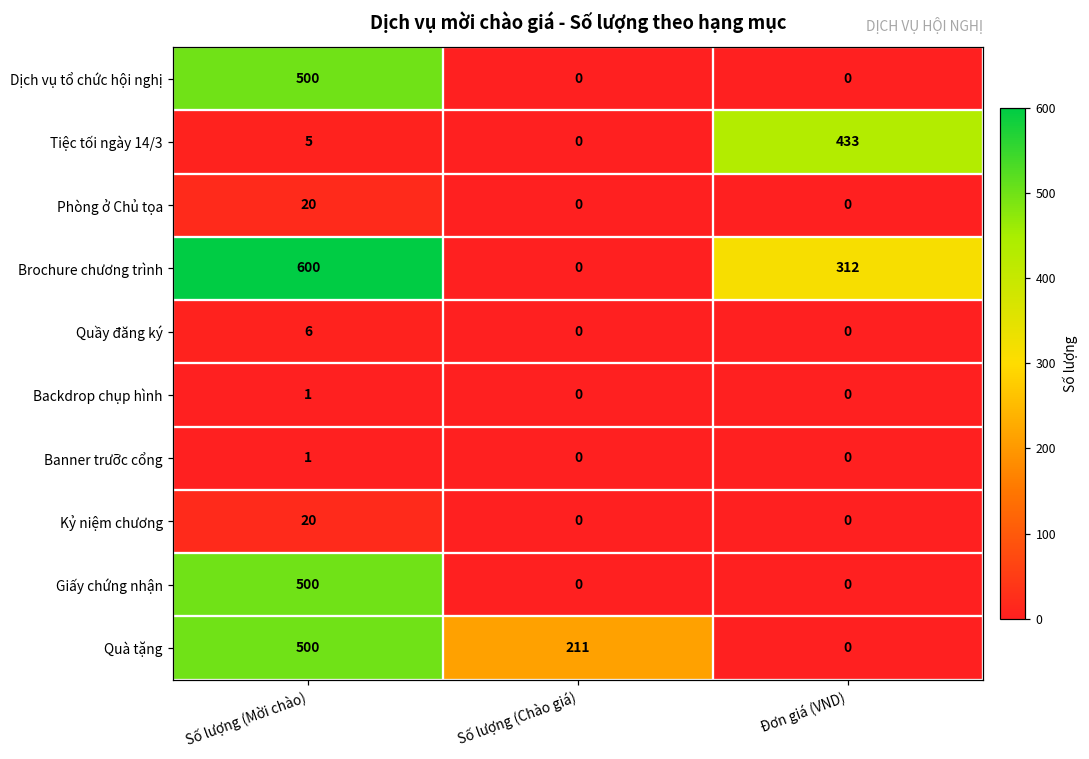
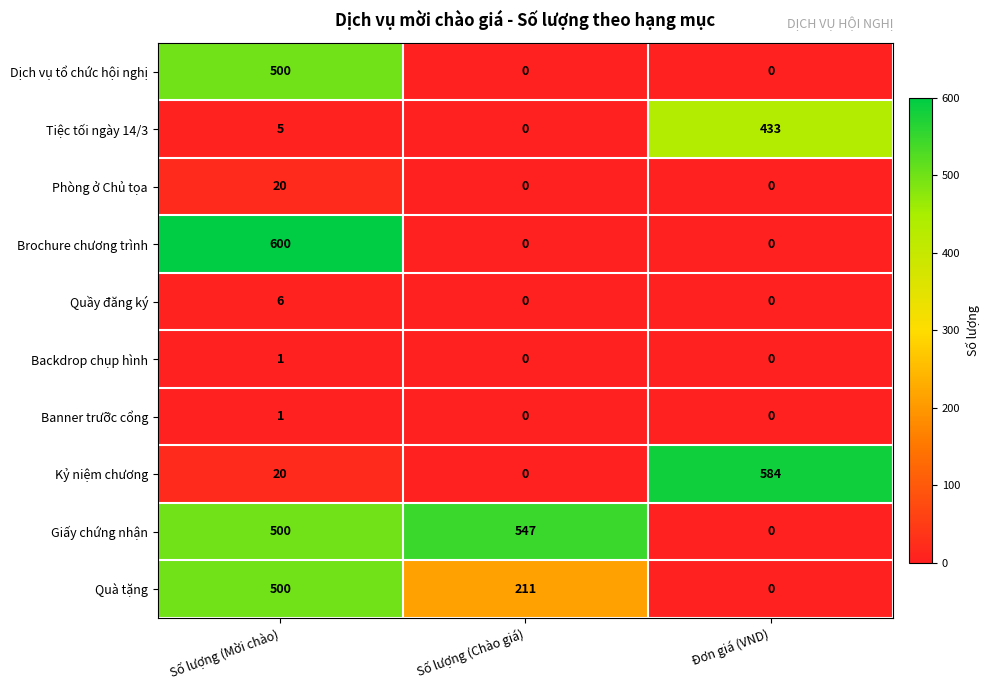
Brochure chương trình, Đơn giá (VND): 312 -> 0
Kỷ niệm chương, Đơn giá (VND): 0 -> 584
Giấy chứng nhận, Số lượng (Chào giá): 0 -> 547
